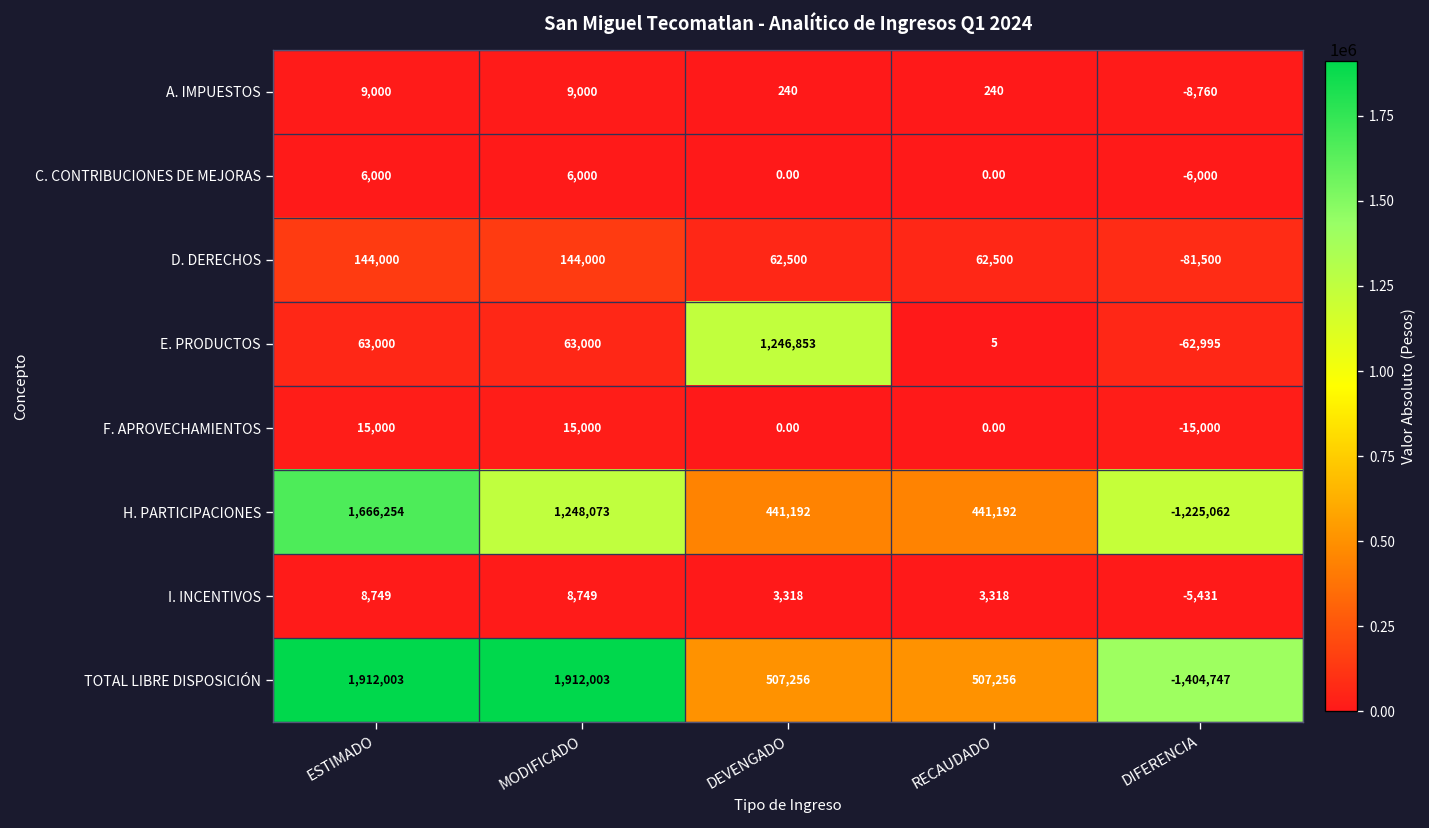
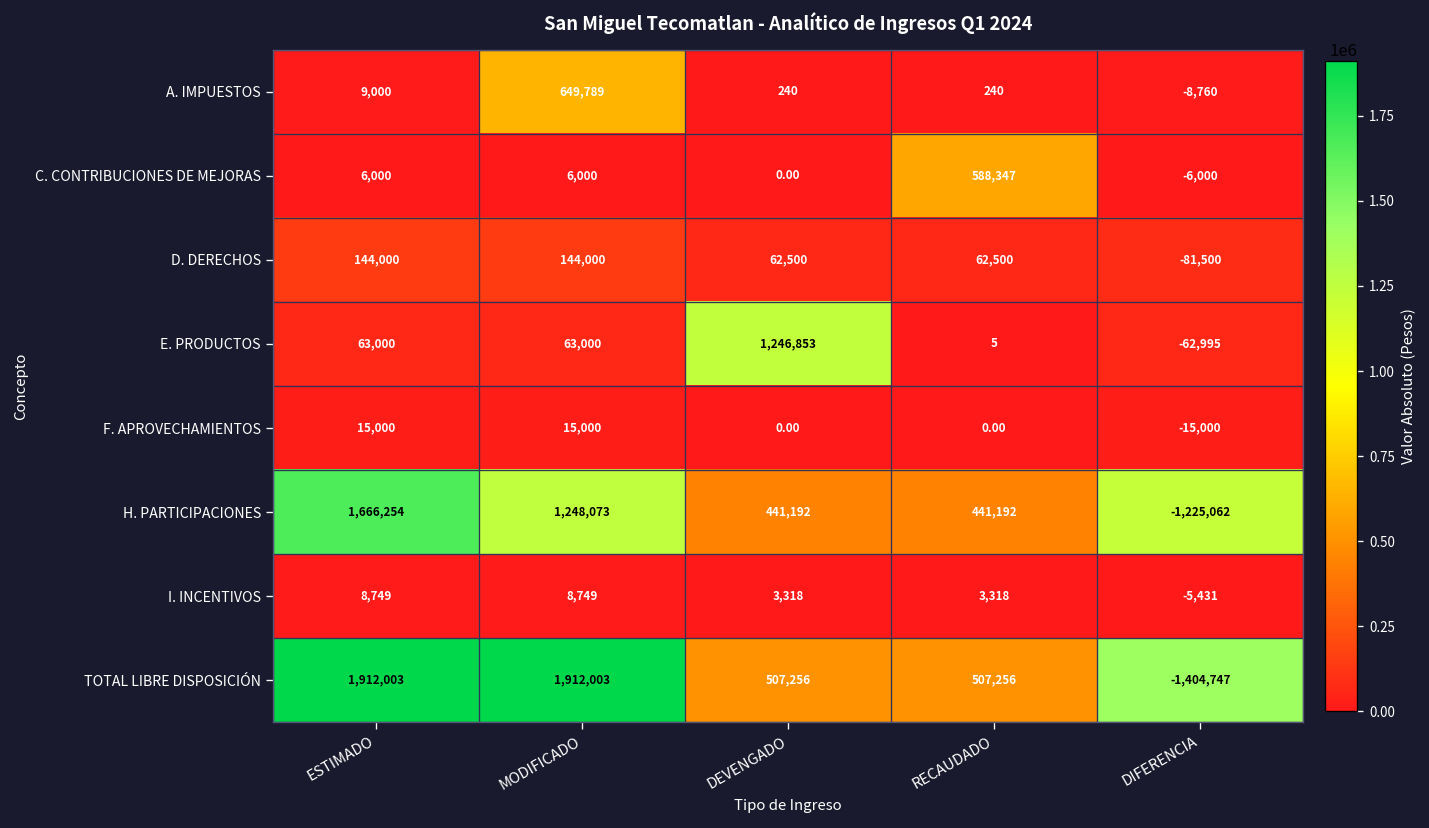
A. IMPUESTOS, MODIFICADO: 9,000 -> 649,789
C. CONTRIBUCIONES DE MEJORAS, RECAUDADO: 0.00 -> 588,347
